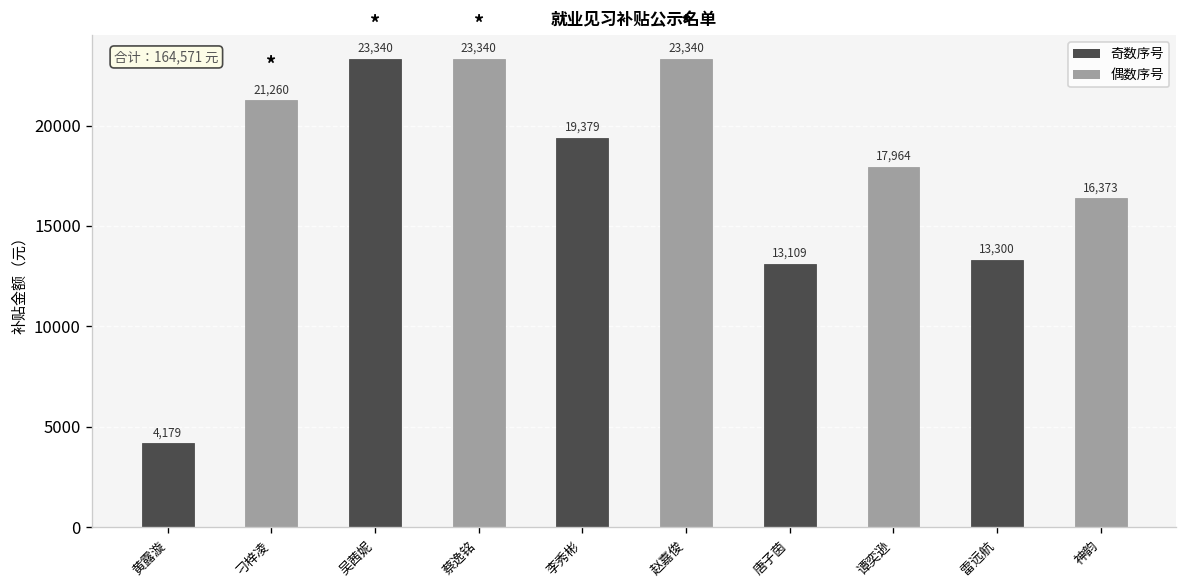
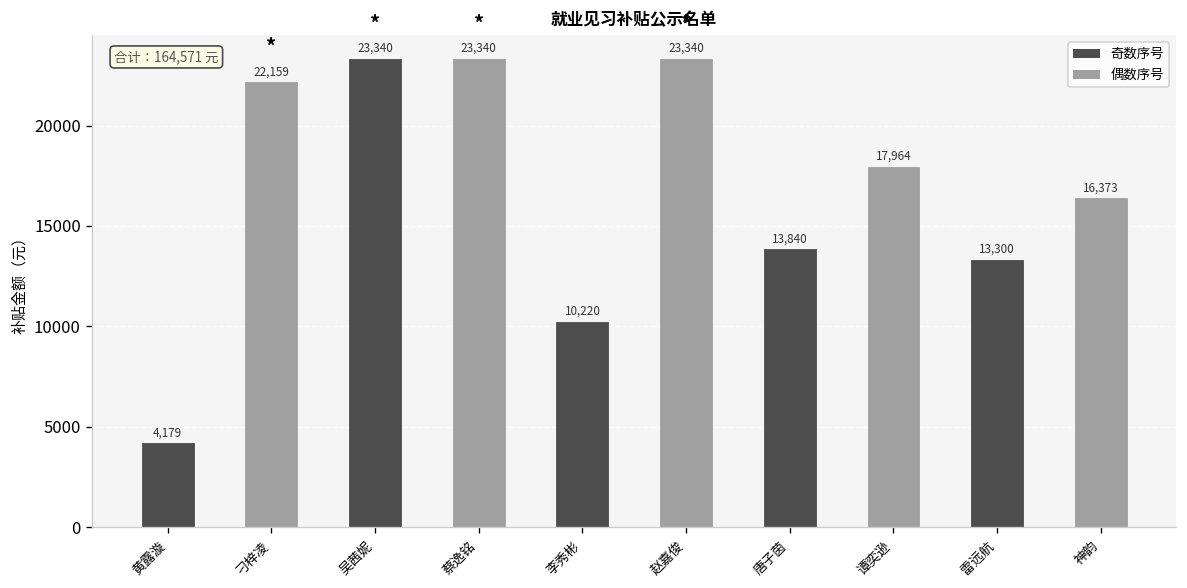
刁梓凌: 21,260 -> 22,159
李秀彬: 19,379 -> 10,220
唐子茵: 13,109 -> 13,840
